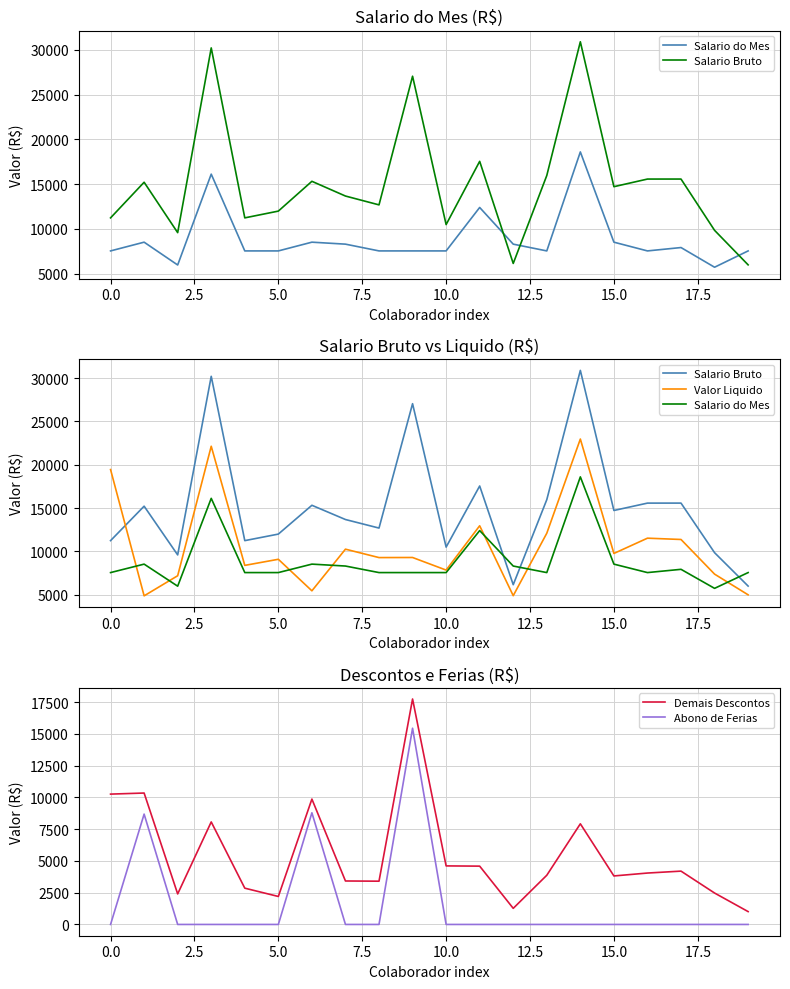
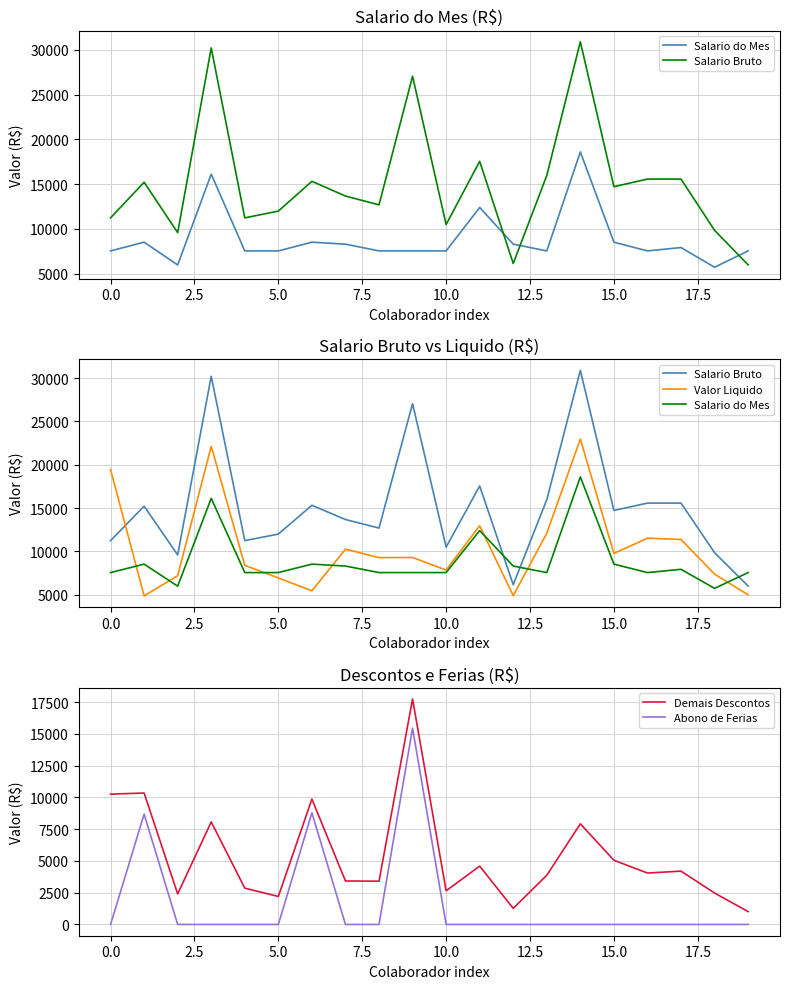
Salario Bruto vs Liquido (R$), Valor Liquido, 5.0: 9000 -> 7000
Descontos e Ferias (R$), Demais Descontos, 10.0: 4600 -> 2700
Descontos e Ferias (R$), Demais Descontos, 15.0: 3800 -> 5100
